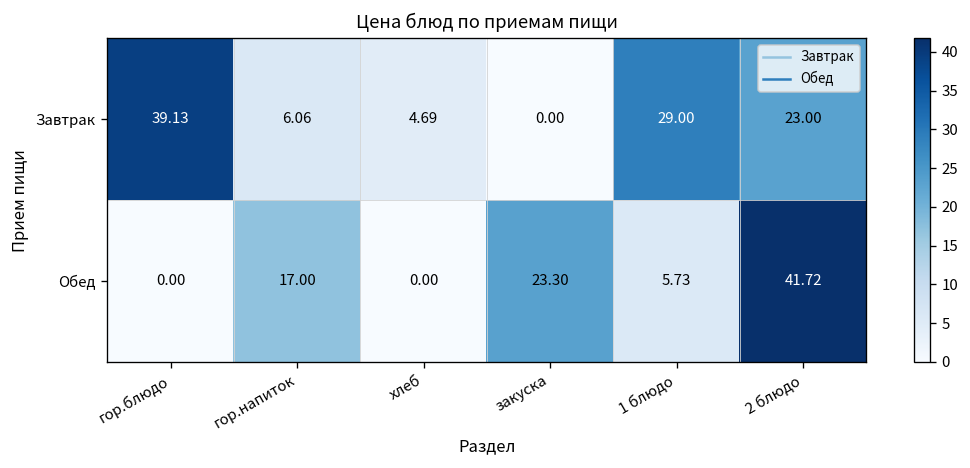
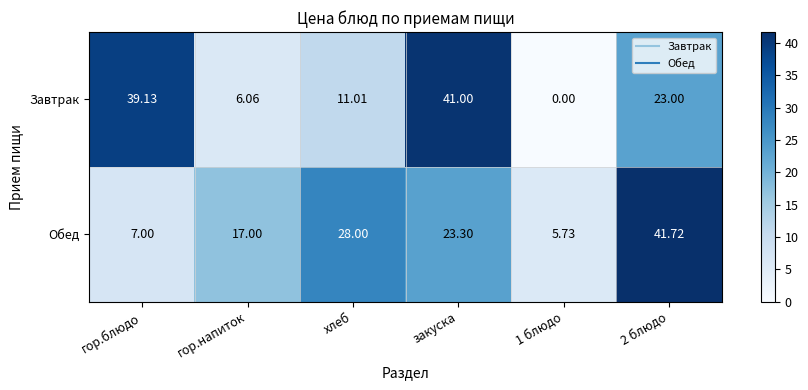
Завтрак, хлеб: 4.69 -> 11.01
Завтрак, закуска: 0.00 -> 41.00
Завтрак, 1 блюдо: 29.00 -> 0.00
Обед, гор.блюдо: 0.00 -> 7.00
Обед, хлеб: 0.00 -> 28.00
